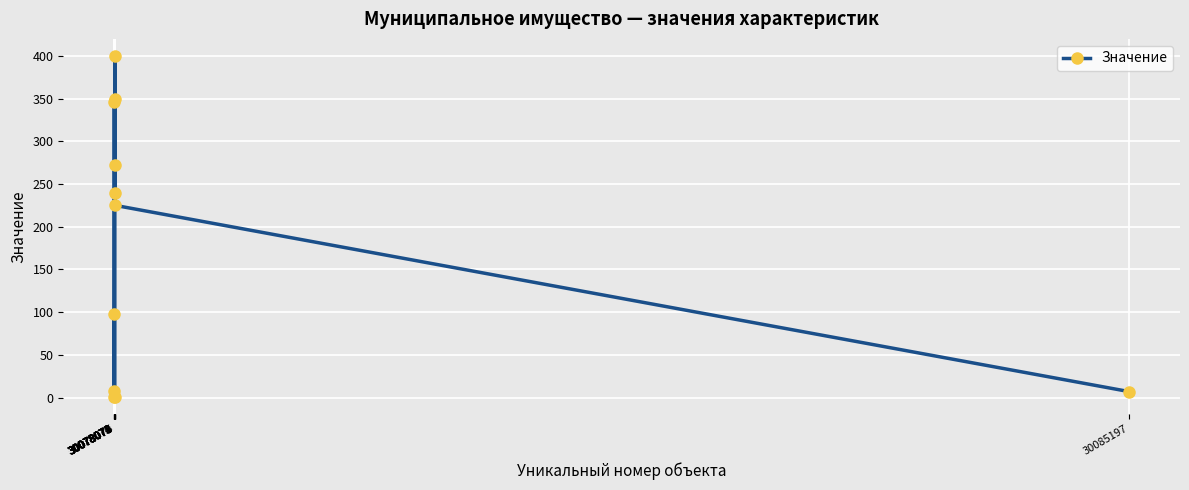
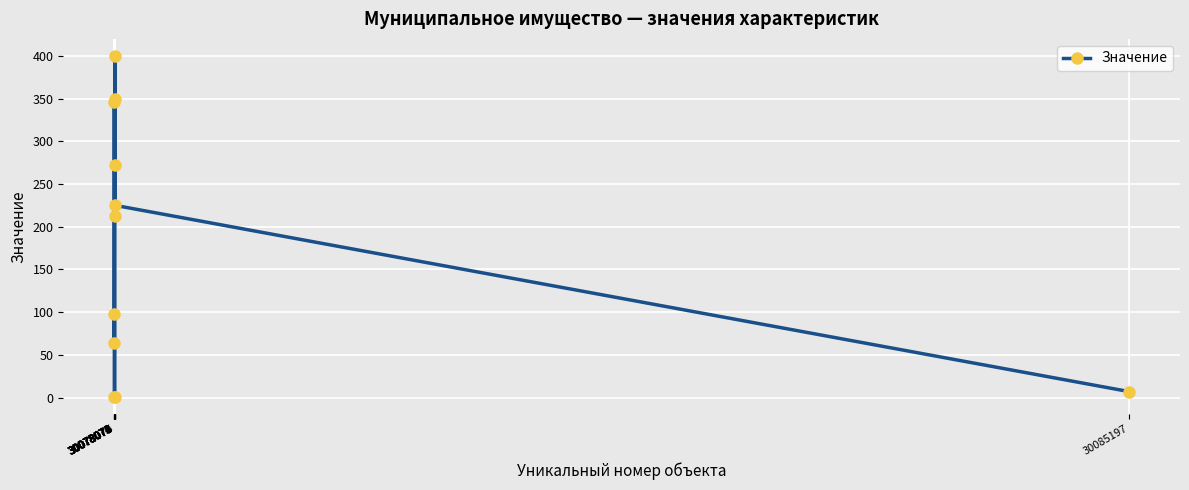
30078071: 10 -> 60
30078078: 240 -> 210
